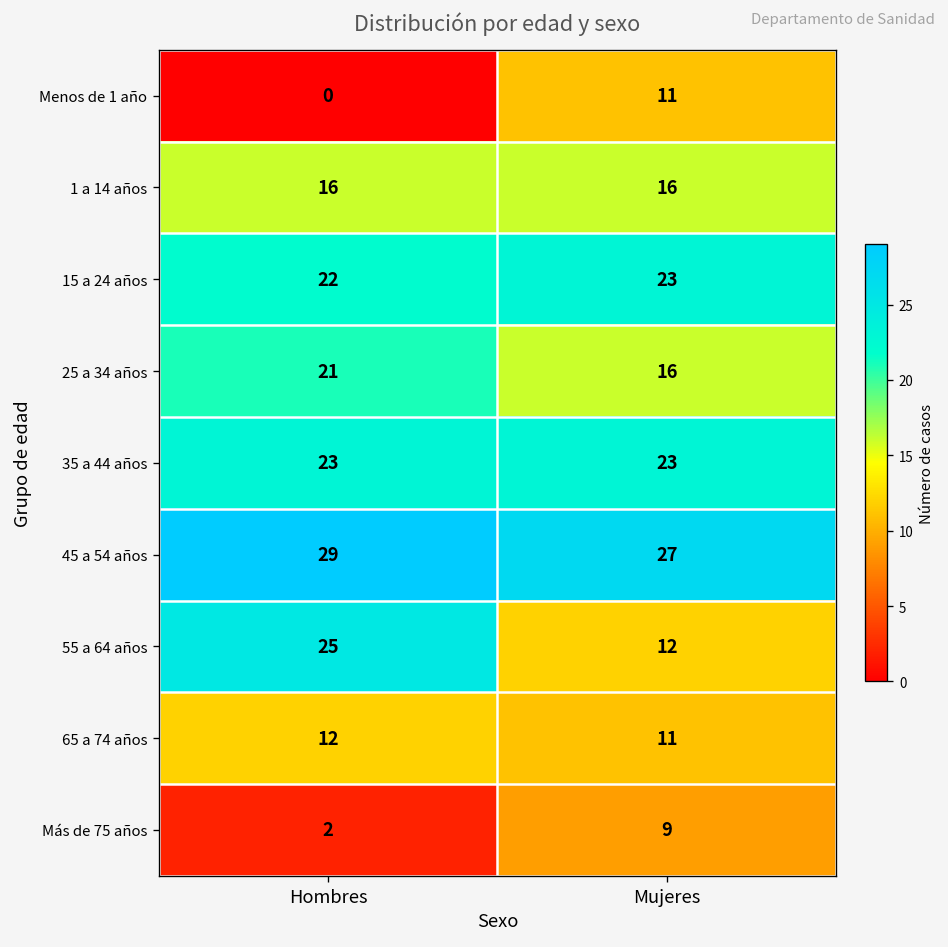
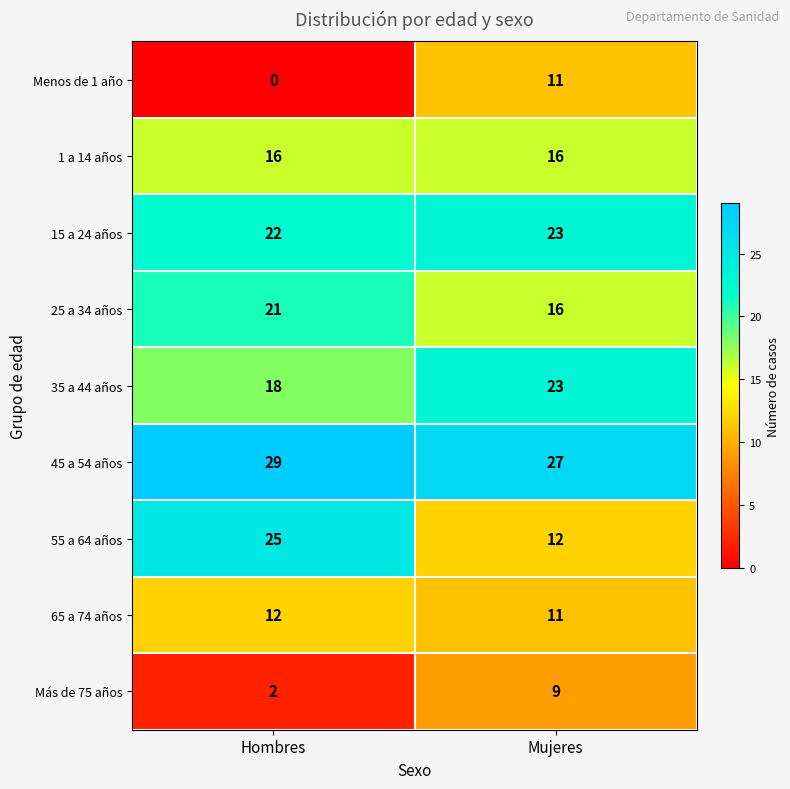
35 a 44 años, Hombres: 23 -> 18
